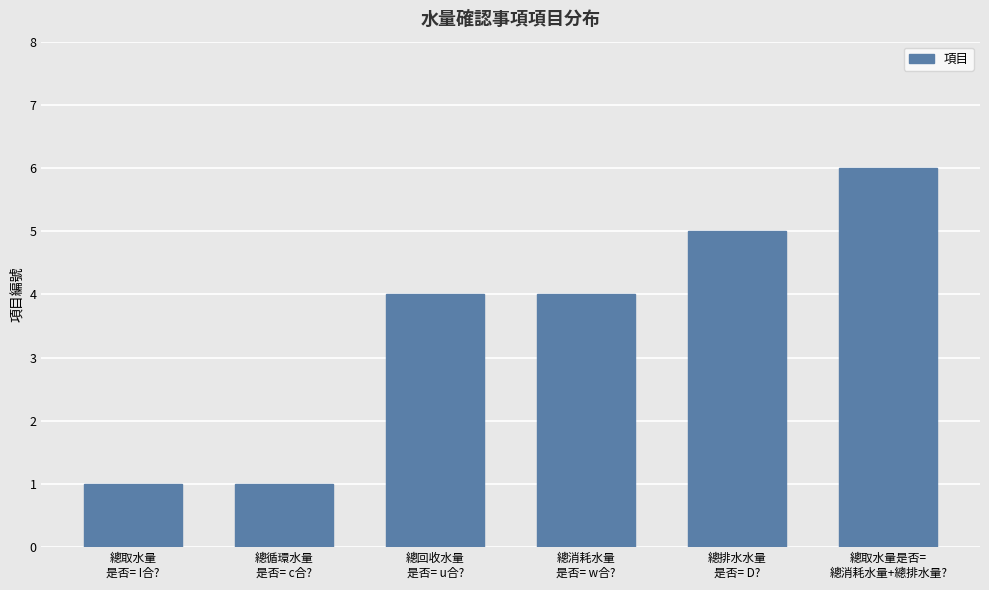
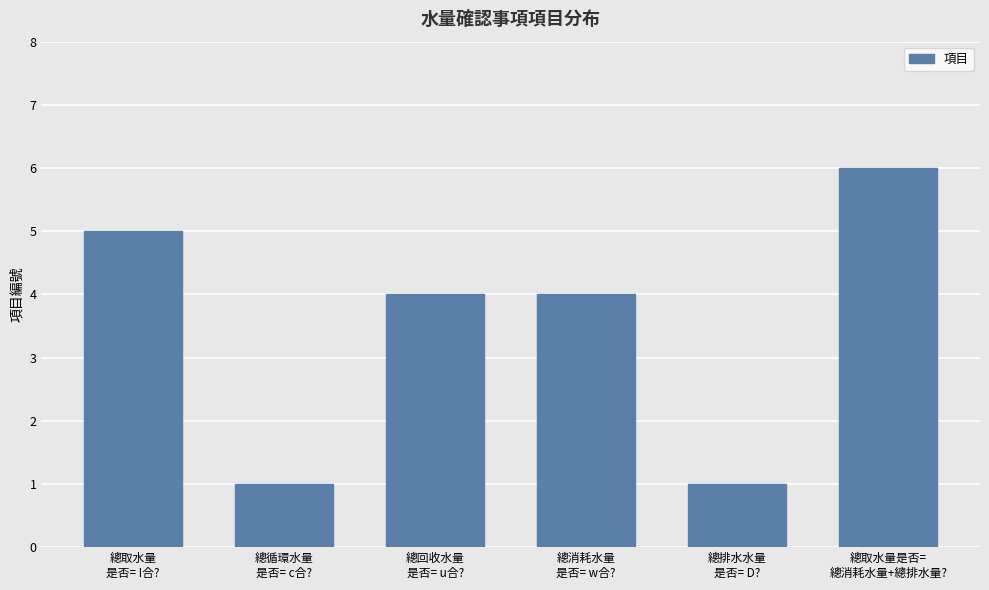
總取水量 是否= I合?: 1 -> 5
總排水水量 是否= D?: 5 -> 1
